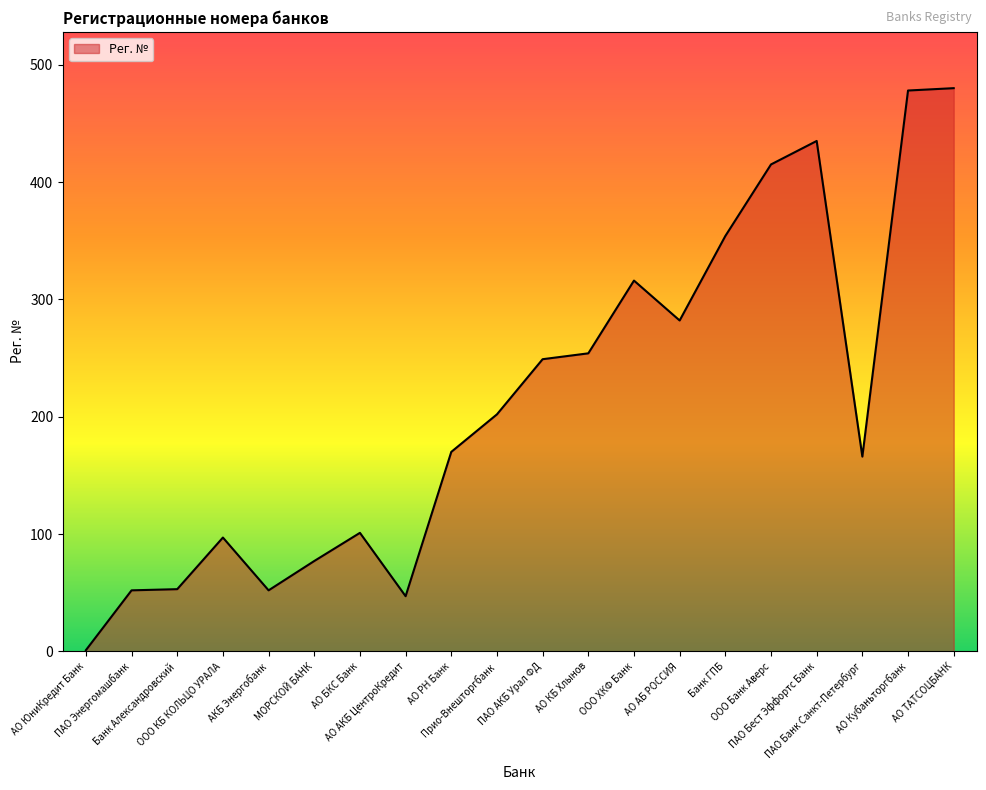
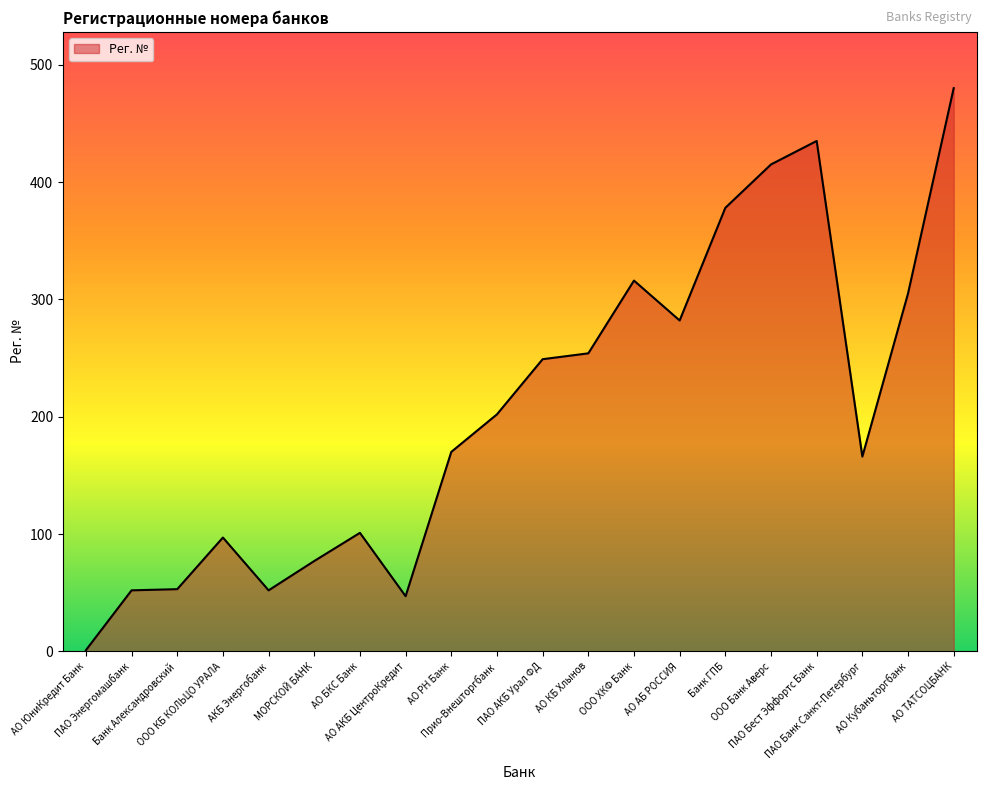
Банк ГПБ: 354 -> 378
АО Кубаньторгбанк: 478 -> 305
